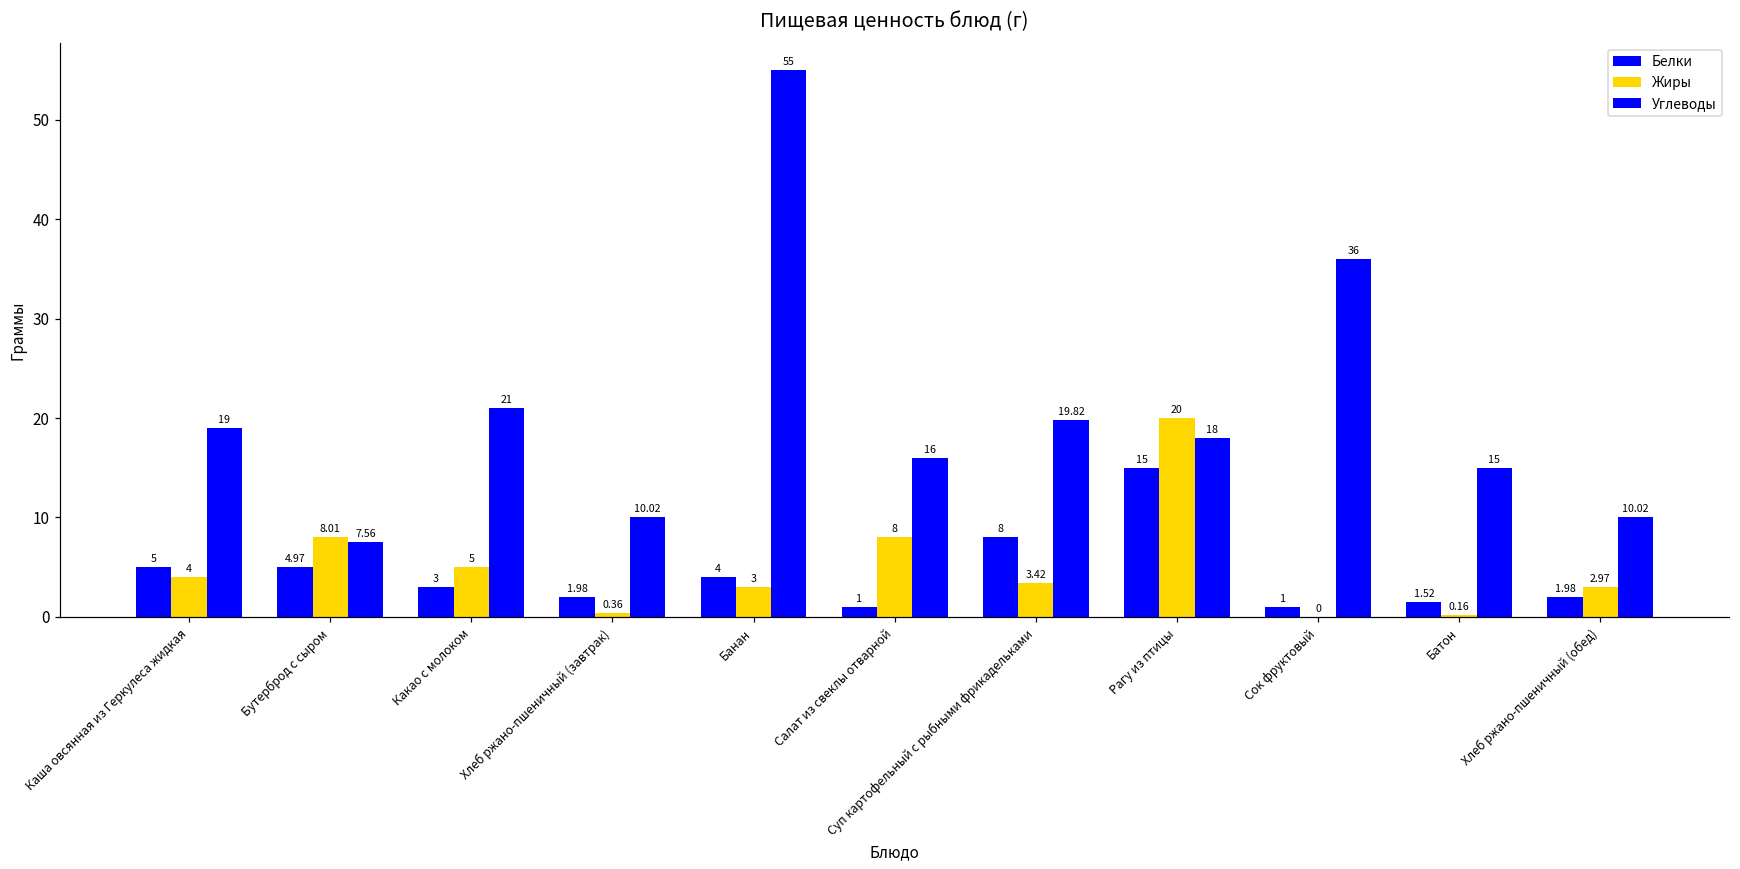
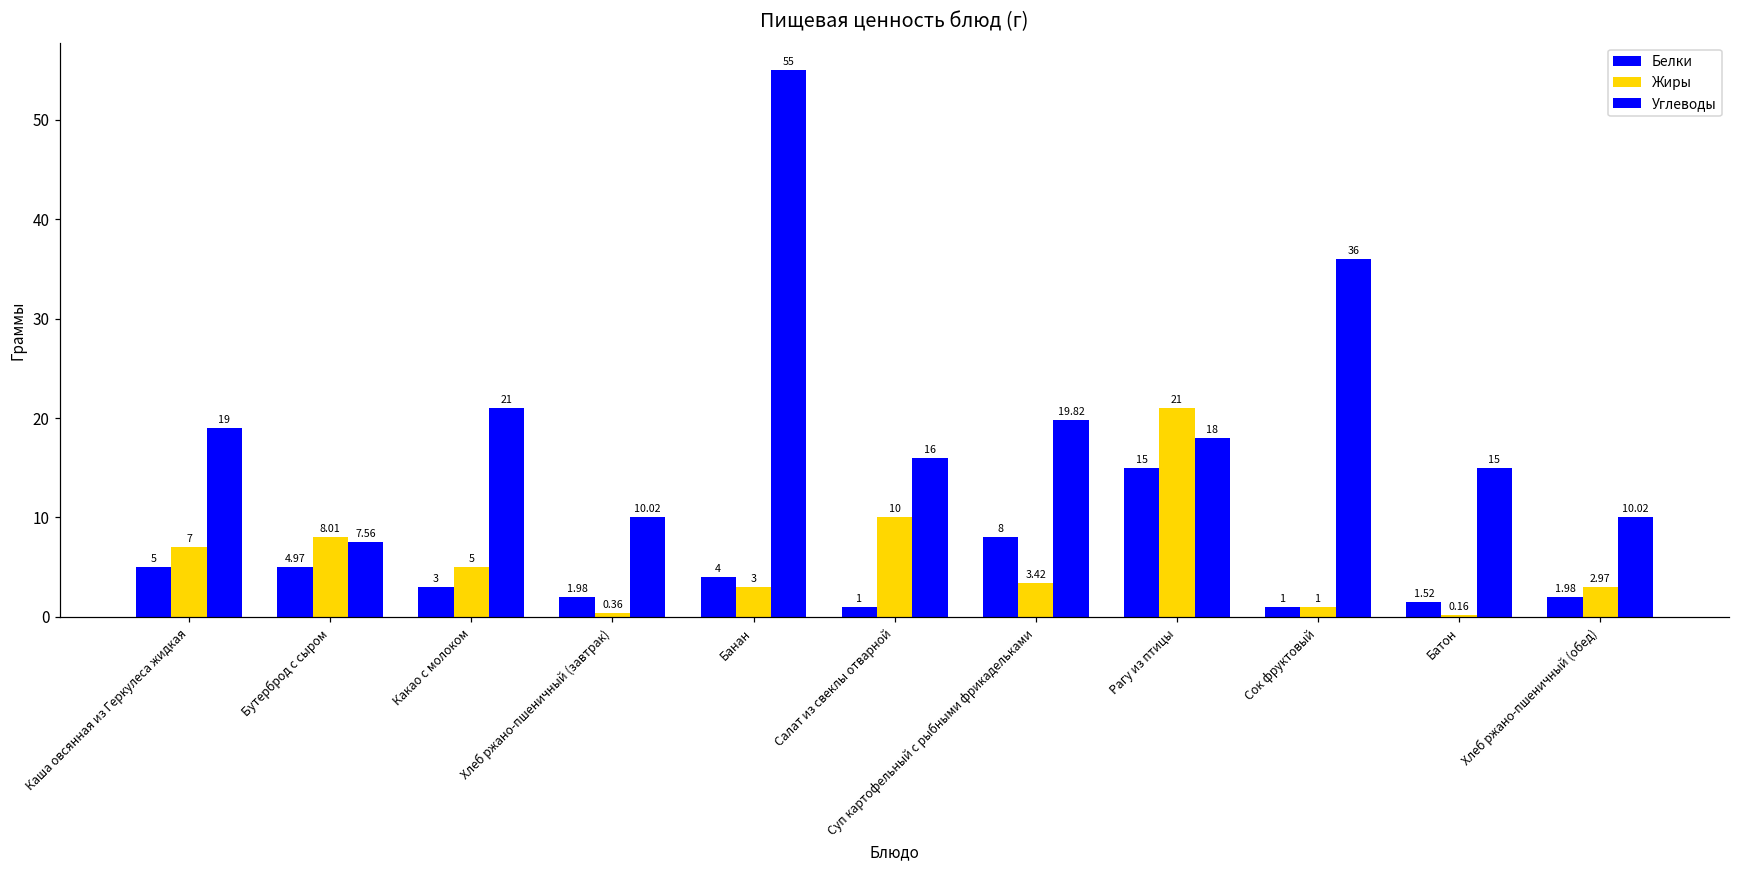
Жиры, Каша овсянная из Геркулеса жидкая: 4 -> 7
Жиры, Салат из свеклы отварной: 8 -> 10
Жиры, Рагу из птицы: 20 -> 21
Жиры, Сок фруктовый: 0 -> 1
